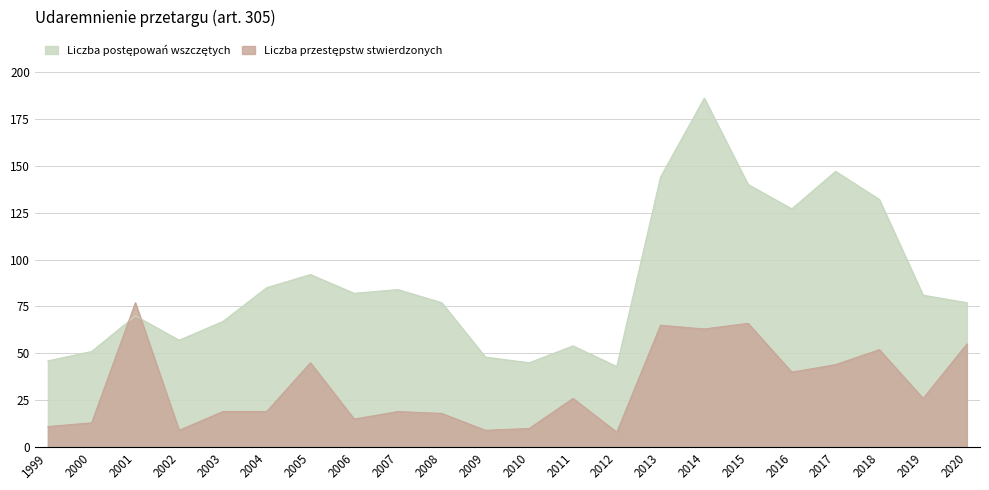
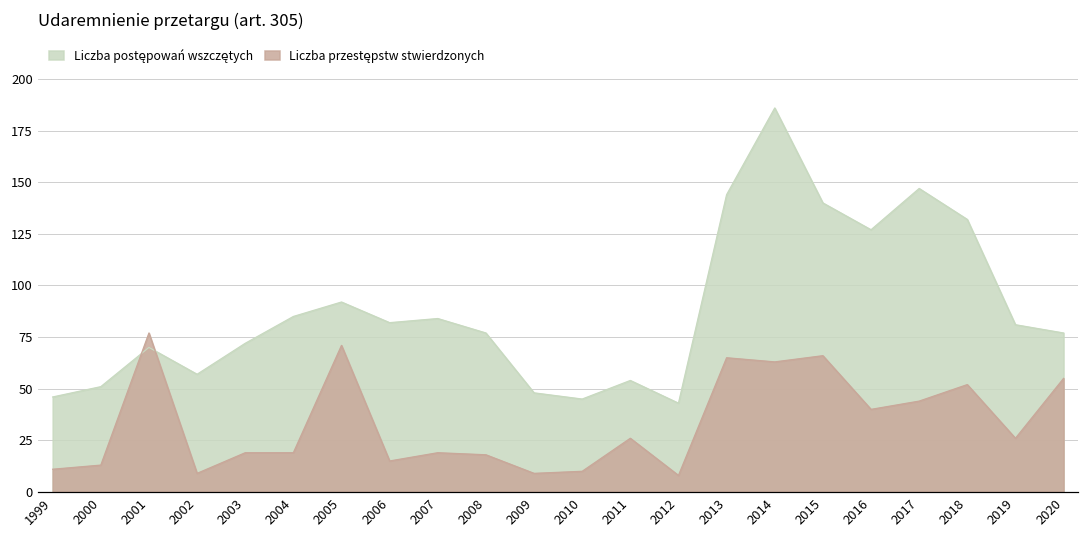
Liczba postępowań wszczętych, 2003: 67 -> 72
Liczba przestępstw stwierdzonych, 2005: 45 -> 71
